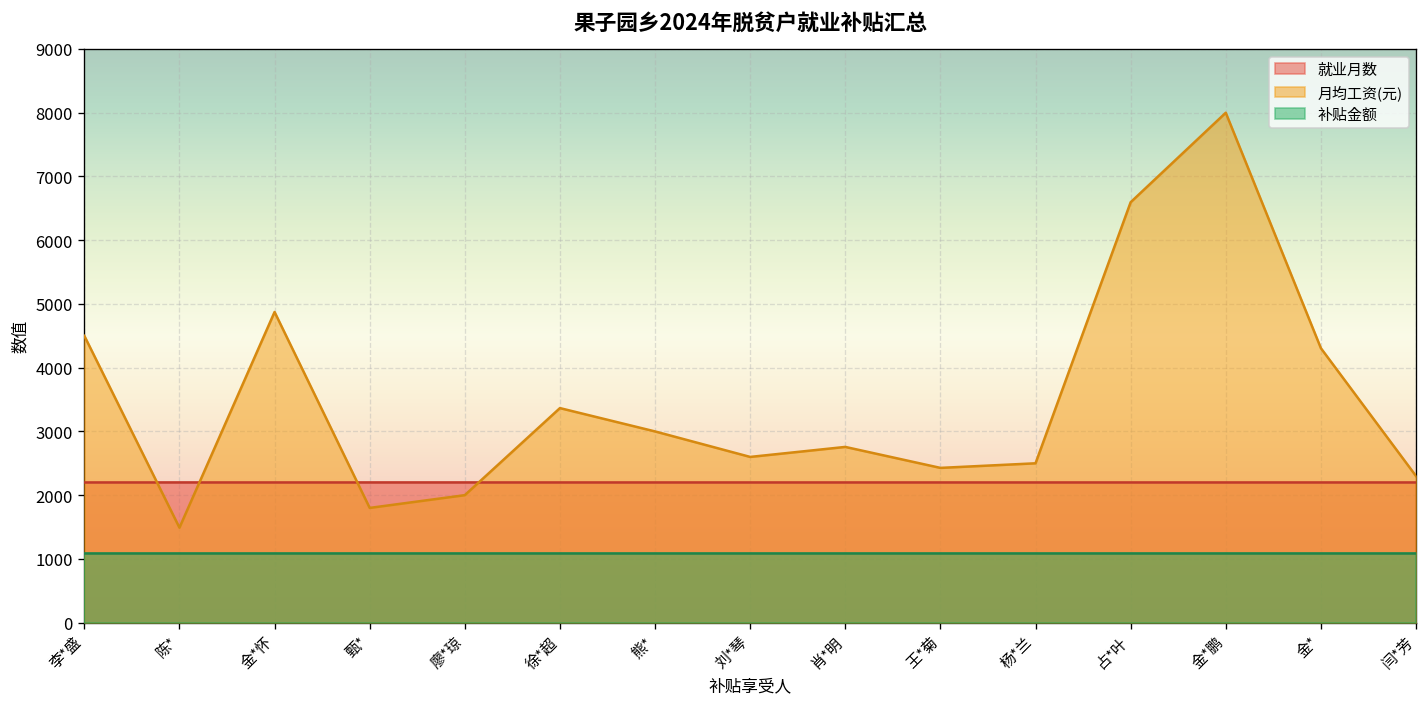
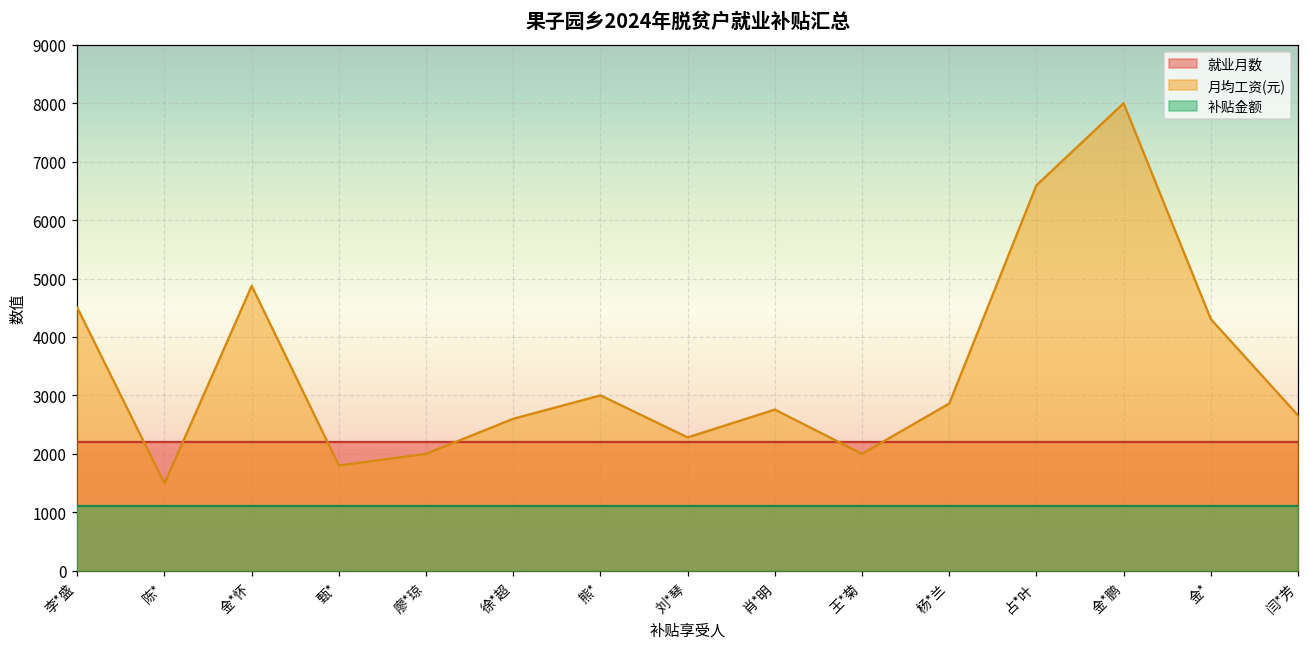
月均工资(元), 徐*超: 3400 -> 2600
月均工资(元), 刘*琴: 2600 -> 2300
月均工资(元), 王*菊: 2400 -> 2000
月均工资(元), 杨*兰: 2500 -> 2900
月均工资(元), 闫*芳: 2300 -> 2700
